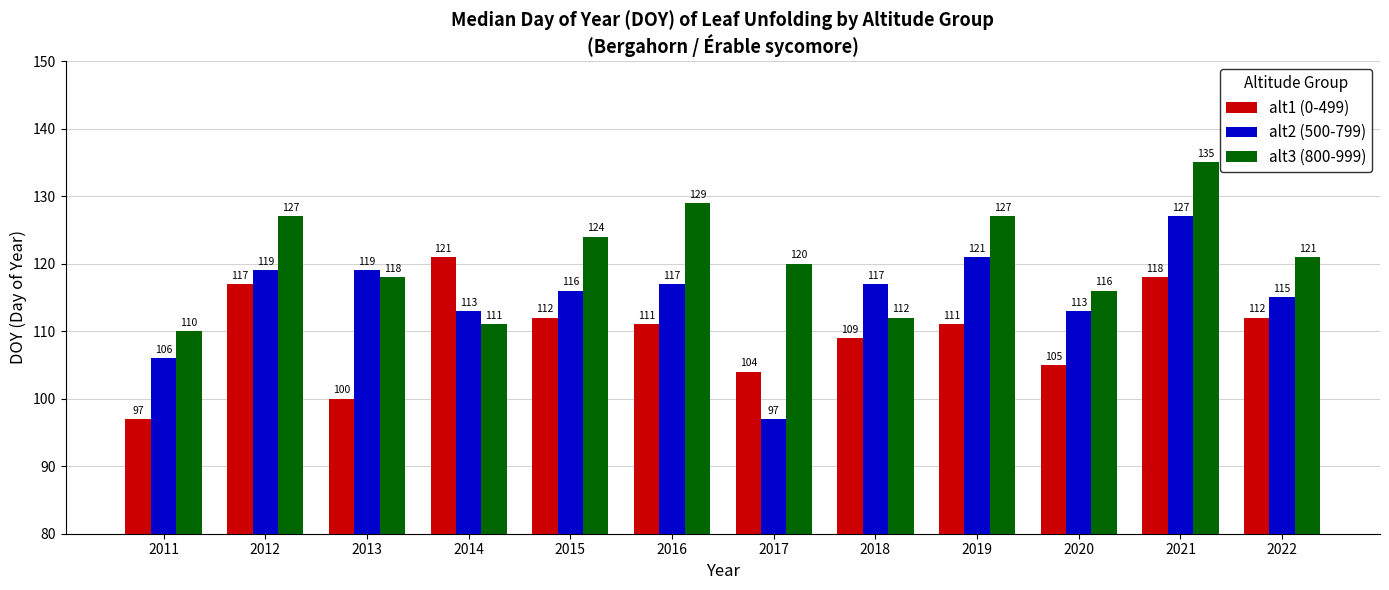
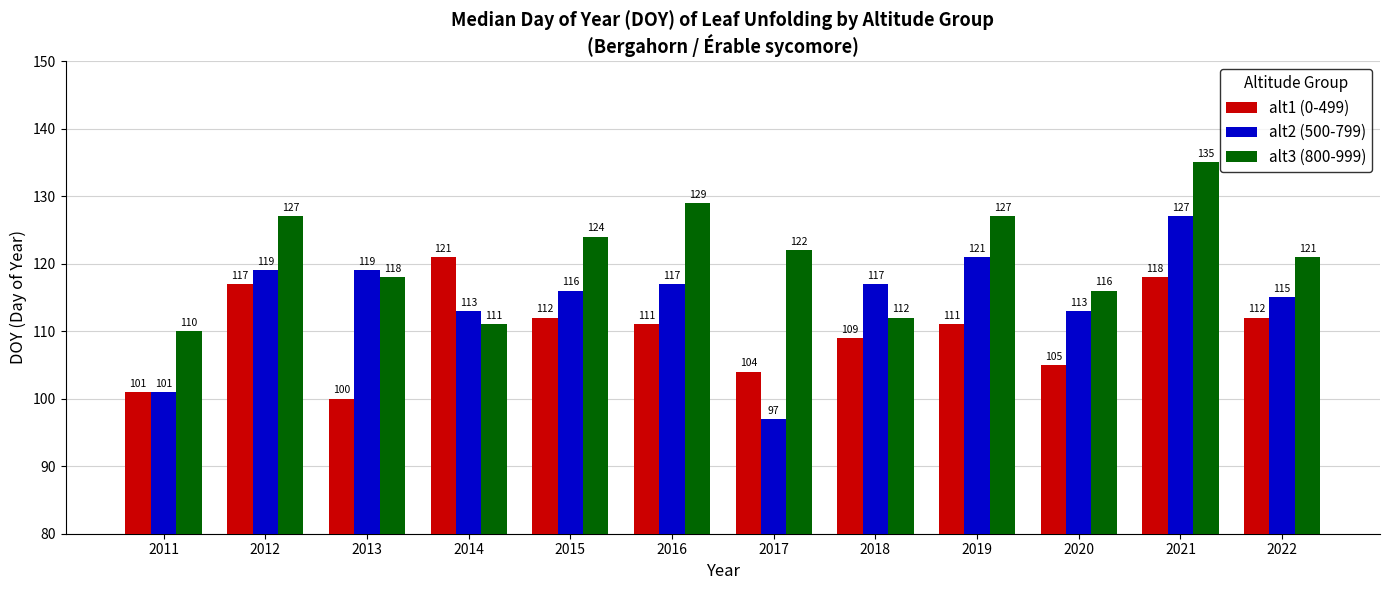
alt1 (0-499), 2011: 97 -> 101
alt2 (500-799), 2011: 106 -> 101
alt3 (800-999), 2017: 120 -> 122
